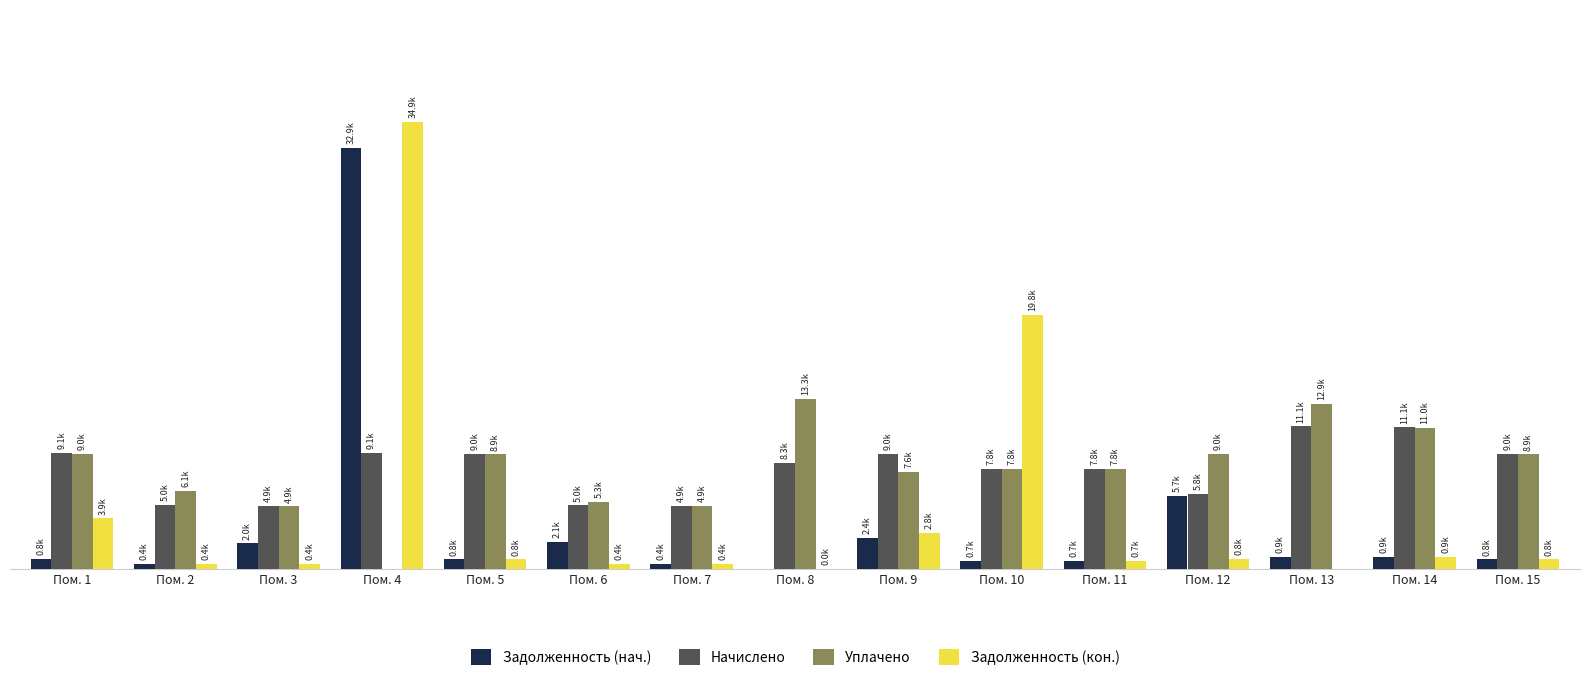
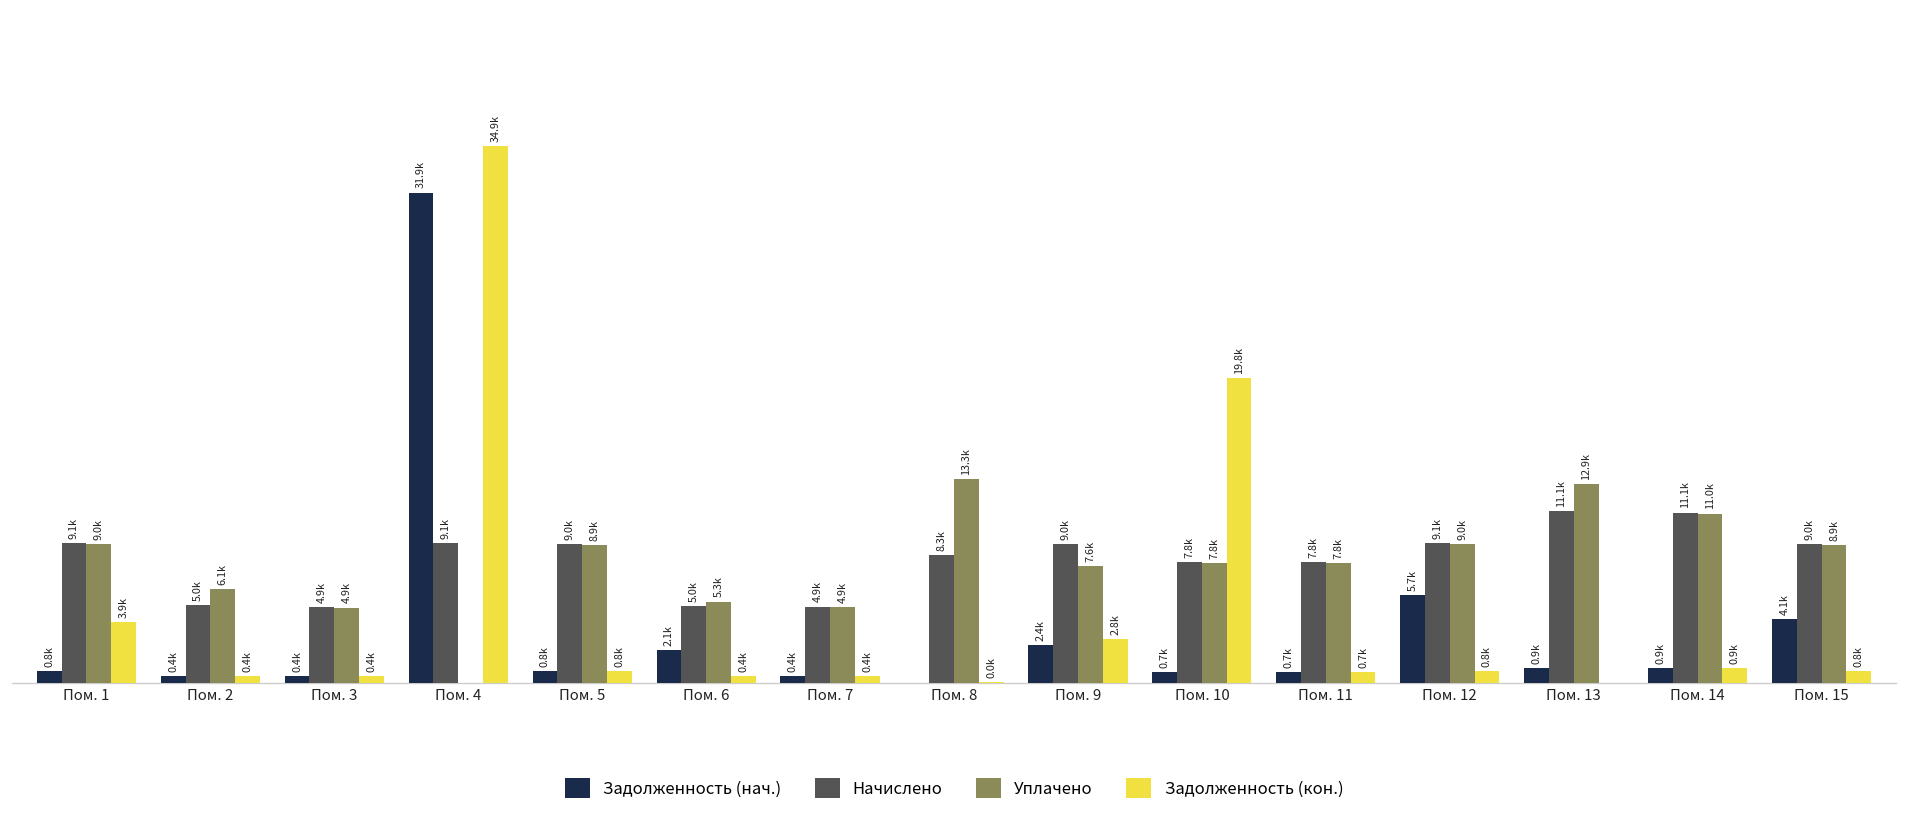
Задолженность (нач.), Пом. 3: 2.0k -> 0.4k
Задолженность (нач.), Пом. 4: 32.9k -> 31.9k
Начислено, Пом. 12: 5.8k -> 9.1k
Задолженность (нач.), Пом. 15: 0.8k -> 4.1k
